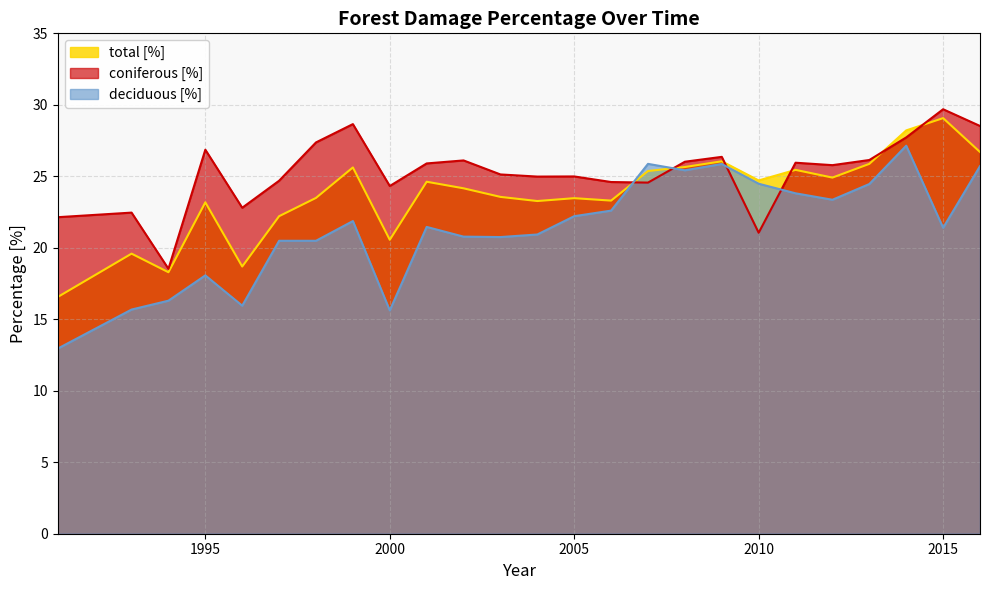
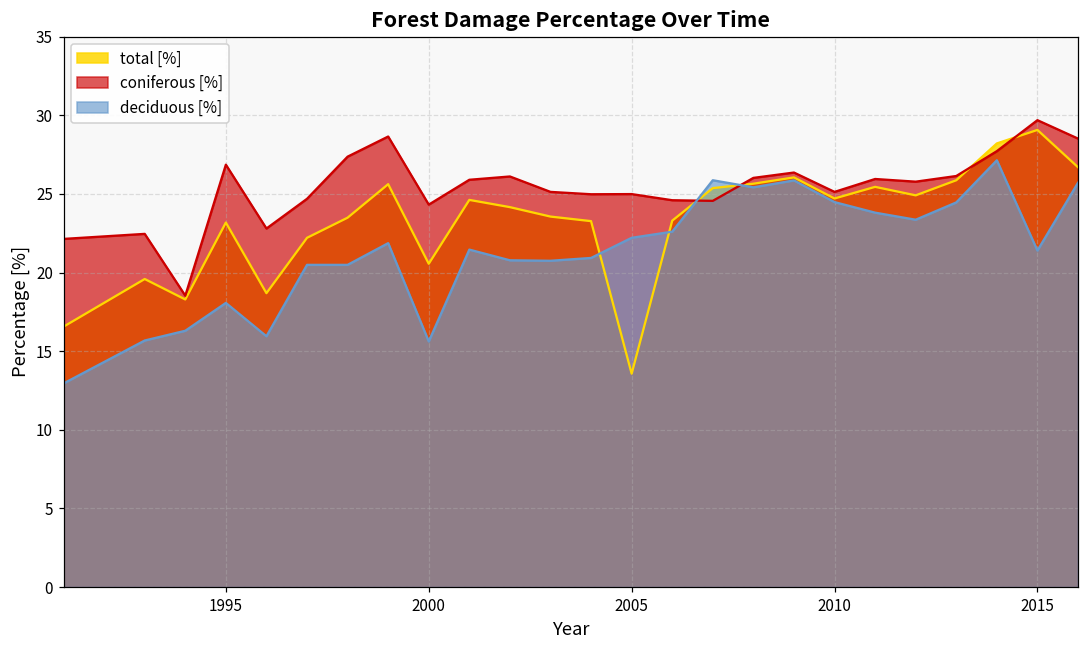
total [%], 2005: 23.5 -> 13.6
coniferous [%], 2010: 21.1 -> 25.1
